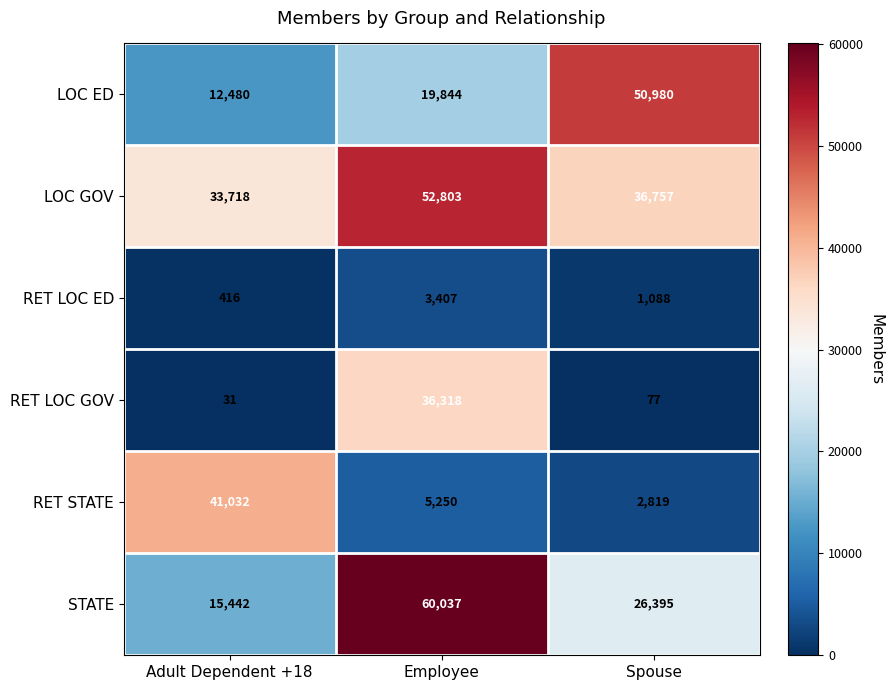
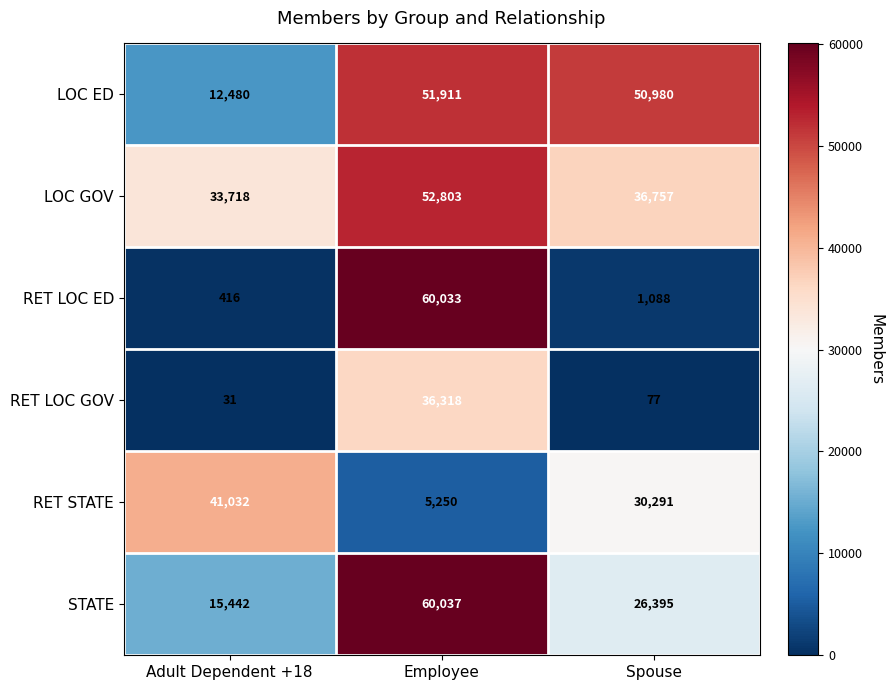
LOC ED, Employee: 19,844 -> 51,911
RET LOC ED, Employee: 3,407 -> 60,033
RET STATE, Spouse: 2,819 -> 30,291
